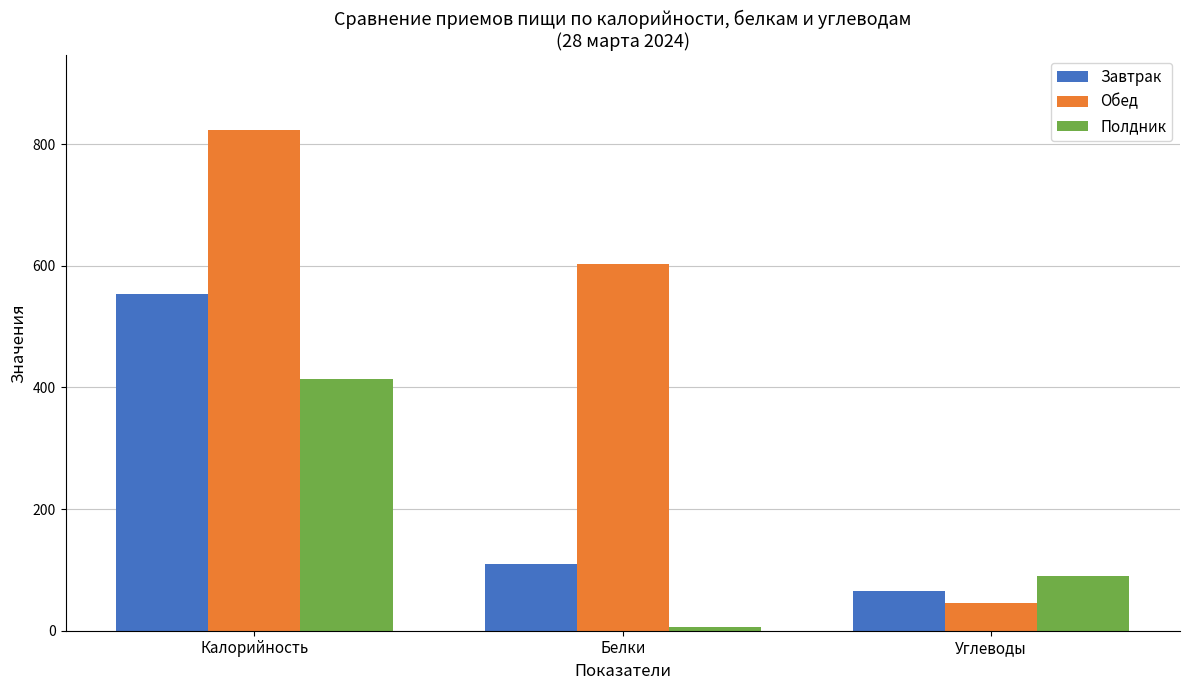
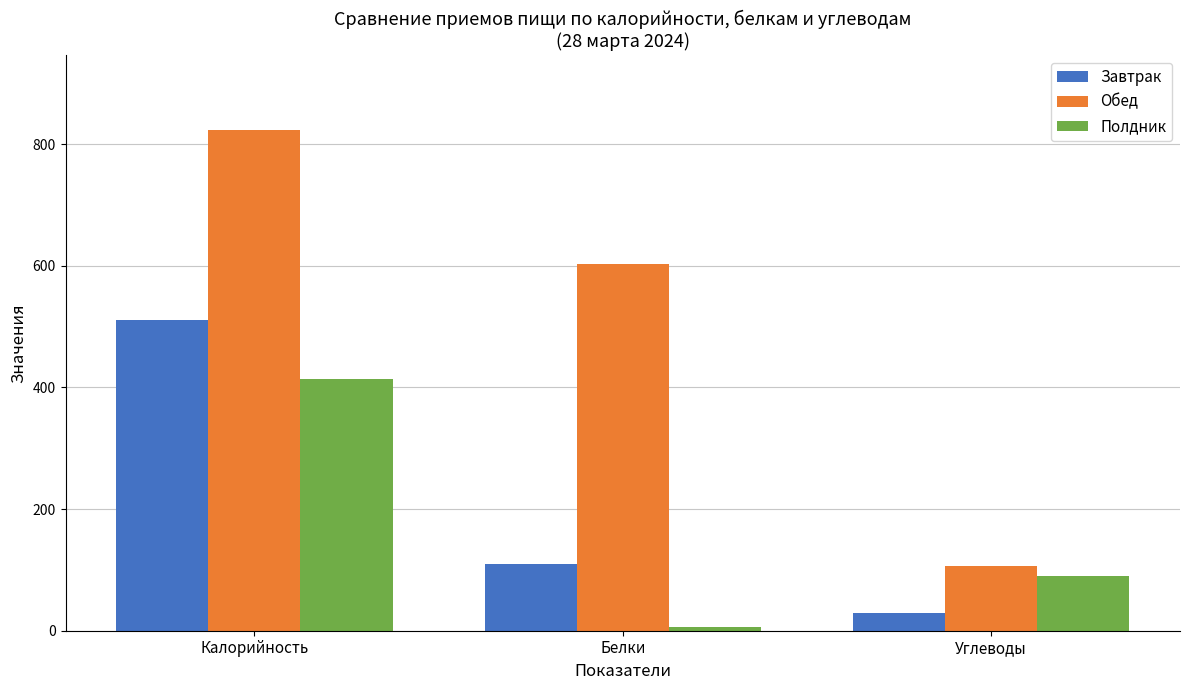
Завтрак, Калорийность: 550 -> 510
Завтрак, Углеводы: 60 -> 30
Обед, Углеводы: 50 -> 110
